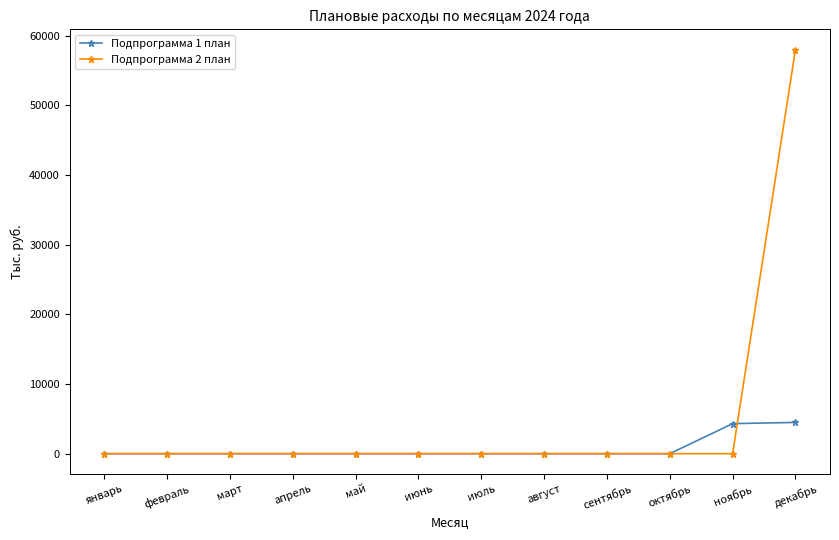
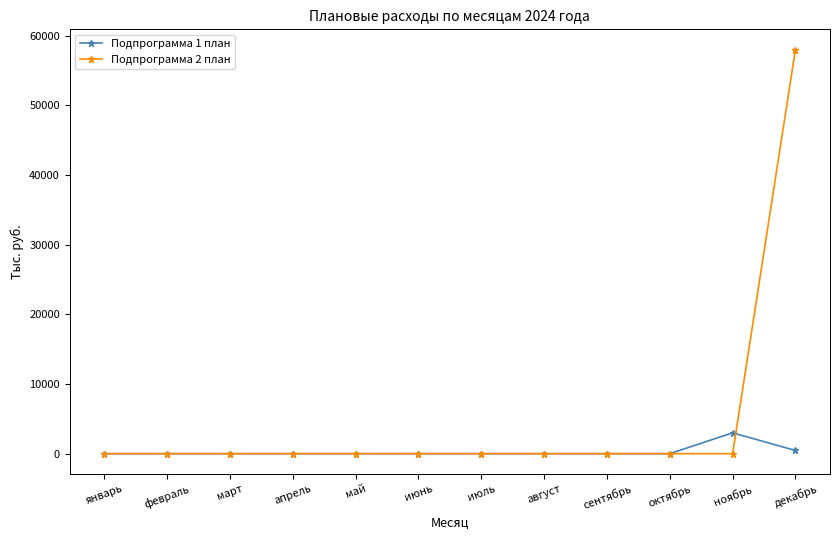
Подпрограмма 1 план, ноябрь: 4000 -> 3000
Подпрограмма 1 план, декабрь: 4000 -> 0
